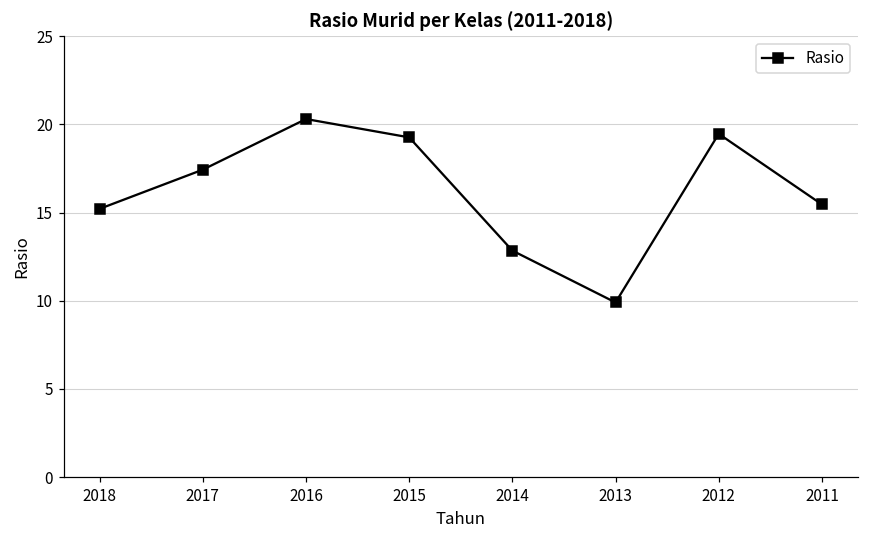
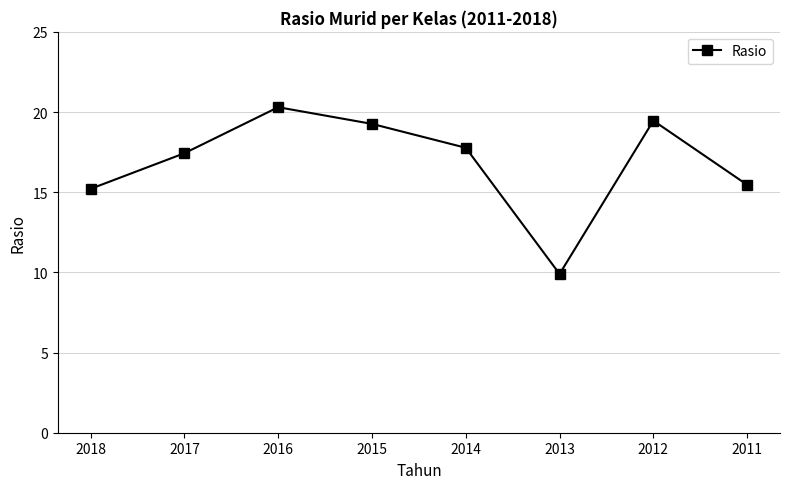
2014: 12.8 -> 17.8
